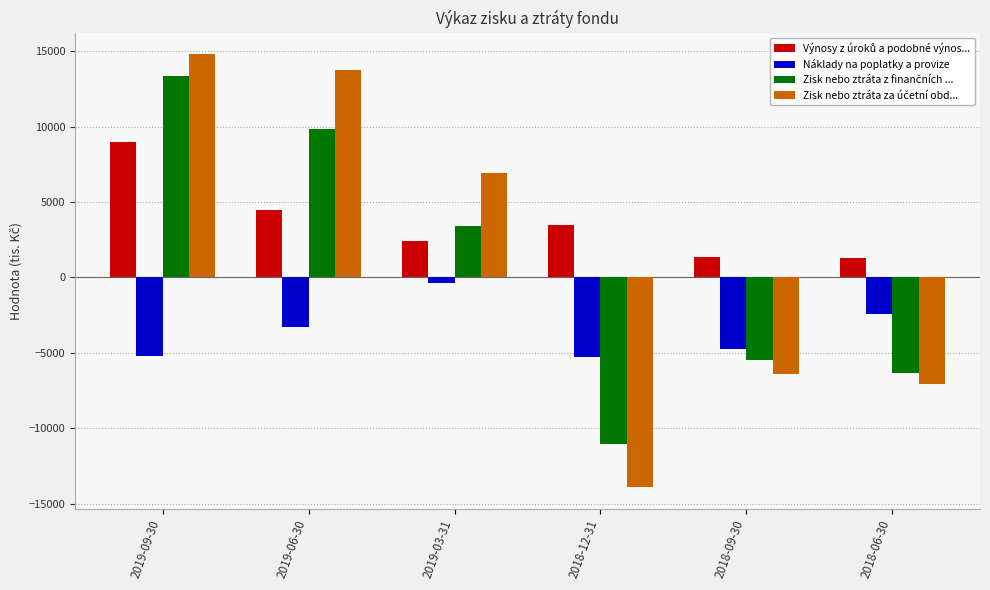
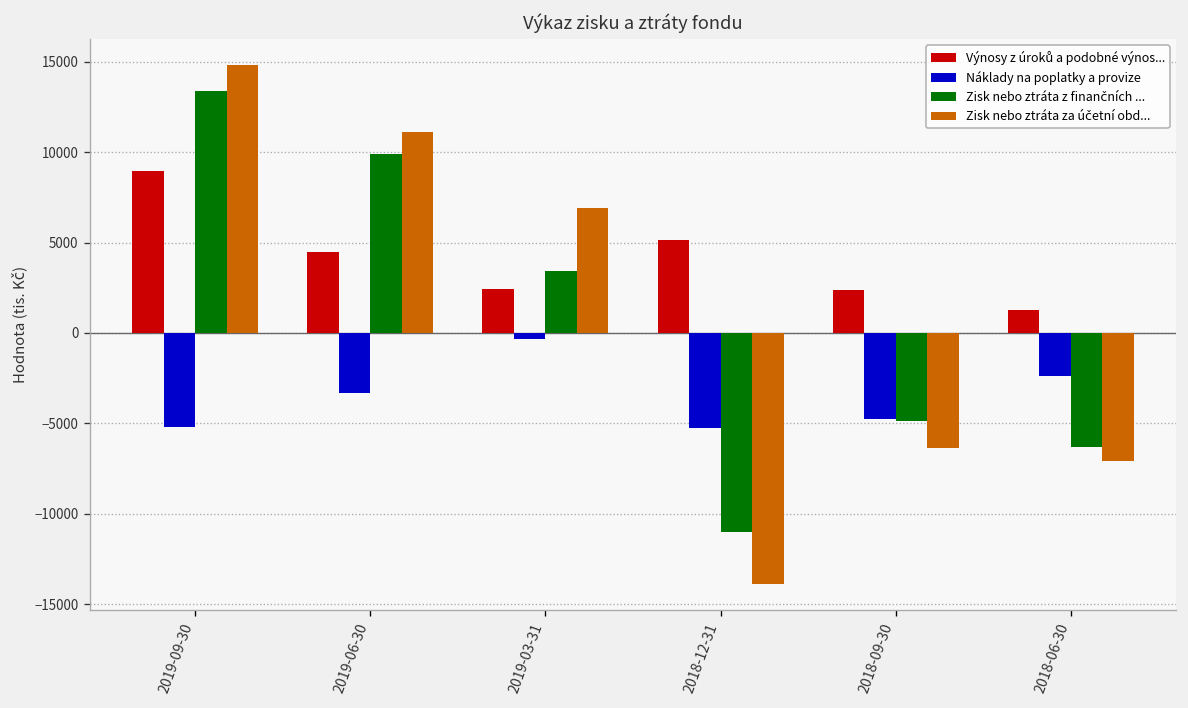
Zisk nebo ztráta za účetní obd..., 2019-06-30: 13800 -> 11100
Výnosy z úroků a podobné výnos..., 2018-12-31: 3500 -> 5100
Výnosy z úroků a podobné výnos..., 2018-09-30: 1400 -> 2400
Zisk nebo ztráta z finančních ..., 2018-09-30: -5500 -> -4900
